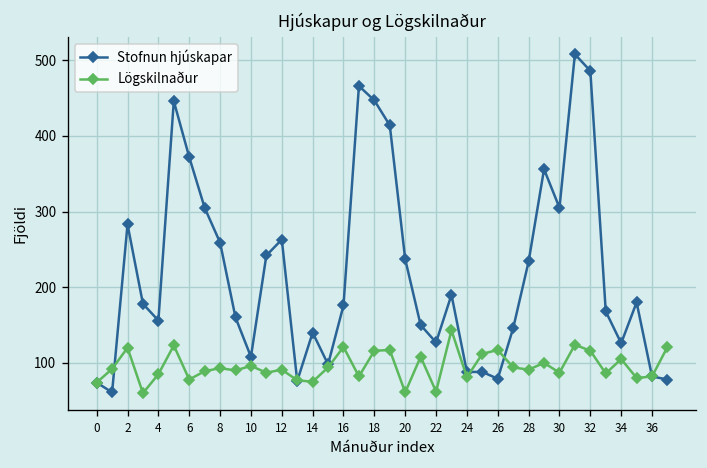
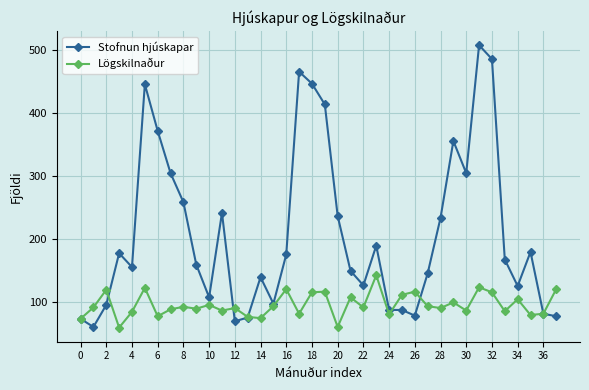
Stofnun hjúskapar, 2: 280 -> 100
Stofnun hjúskapar, 12: 260 -> 70
Lögskilnaður, 22: 60 -> 90
